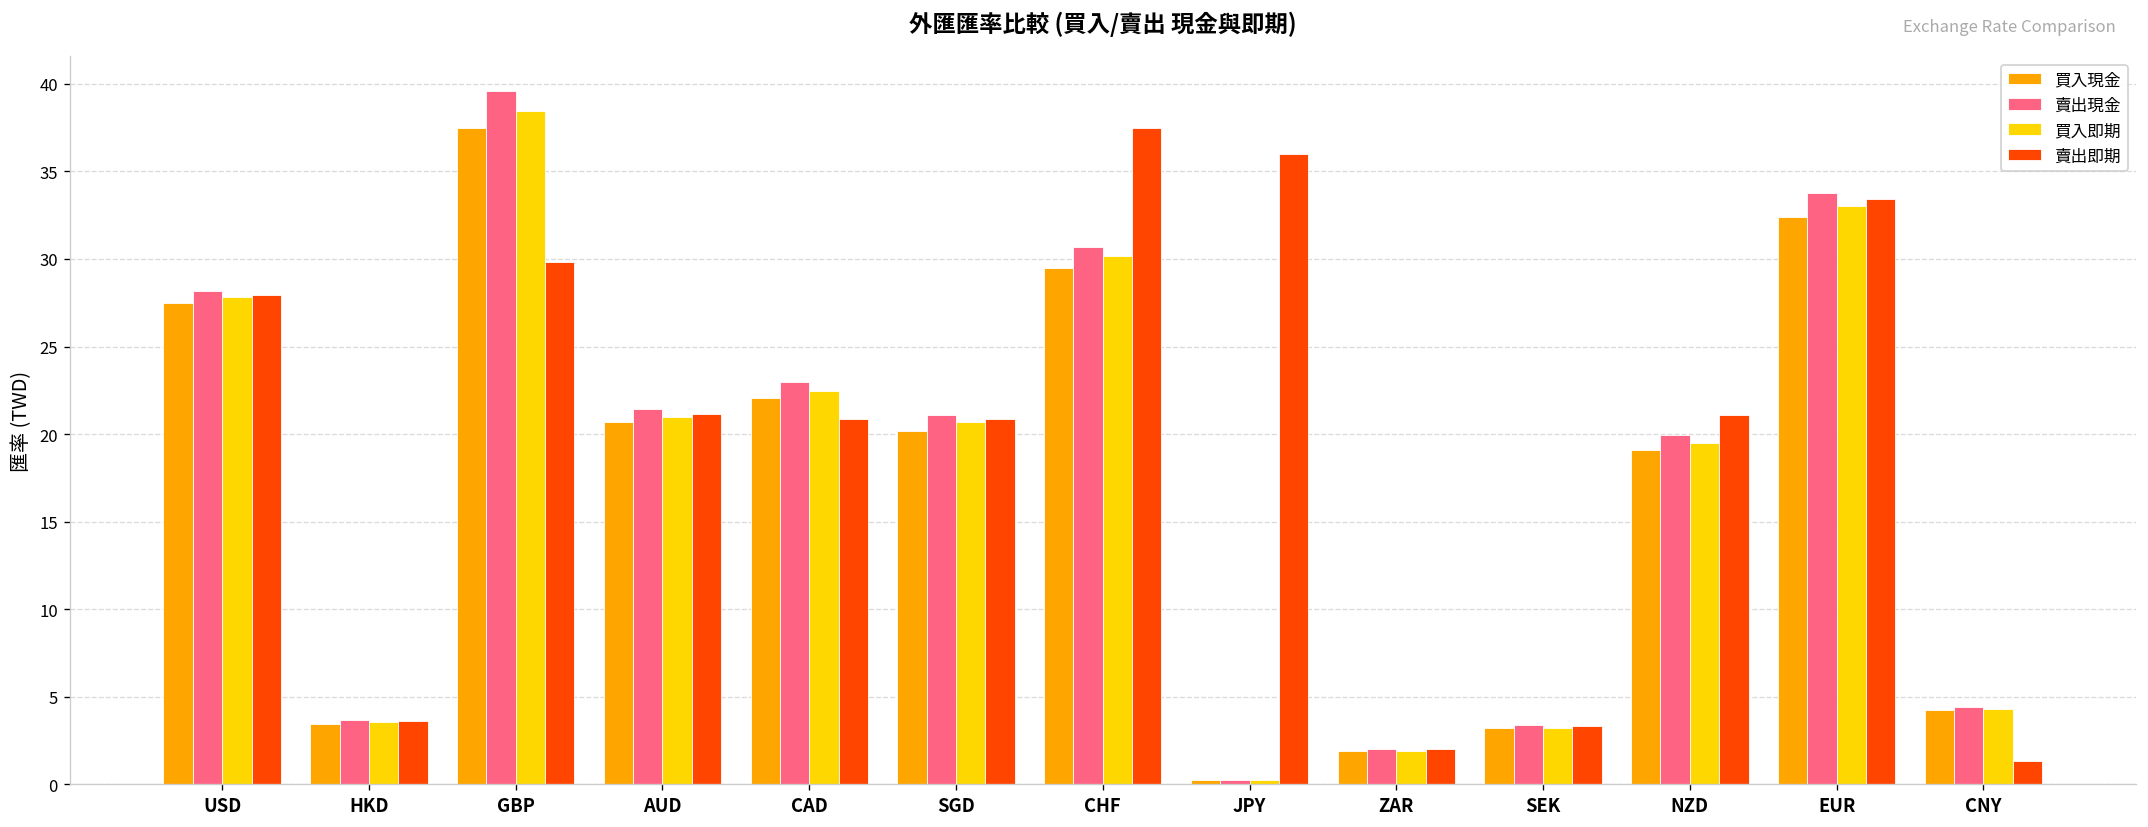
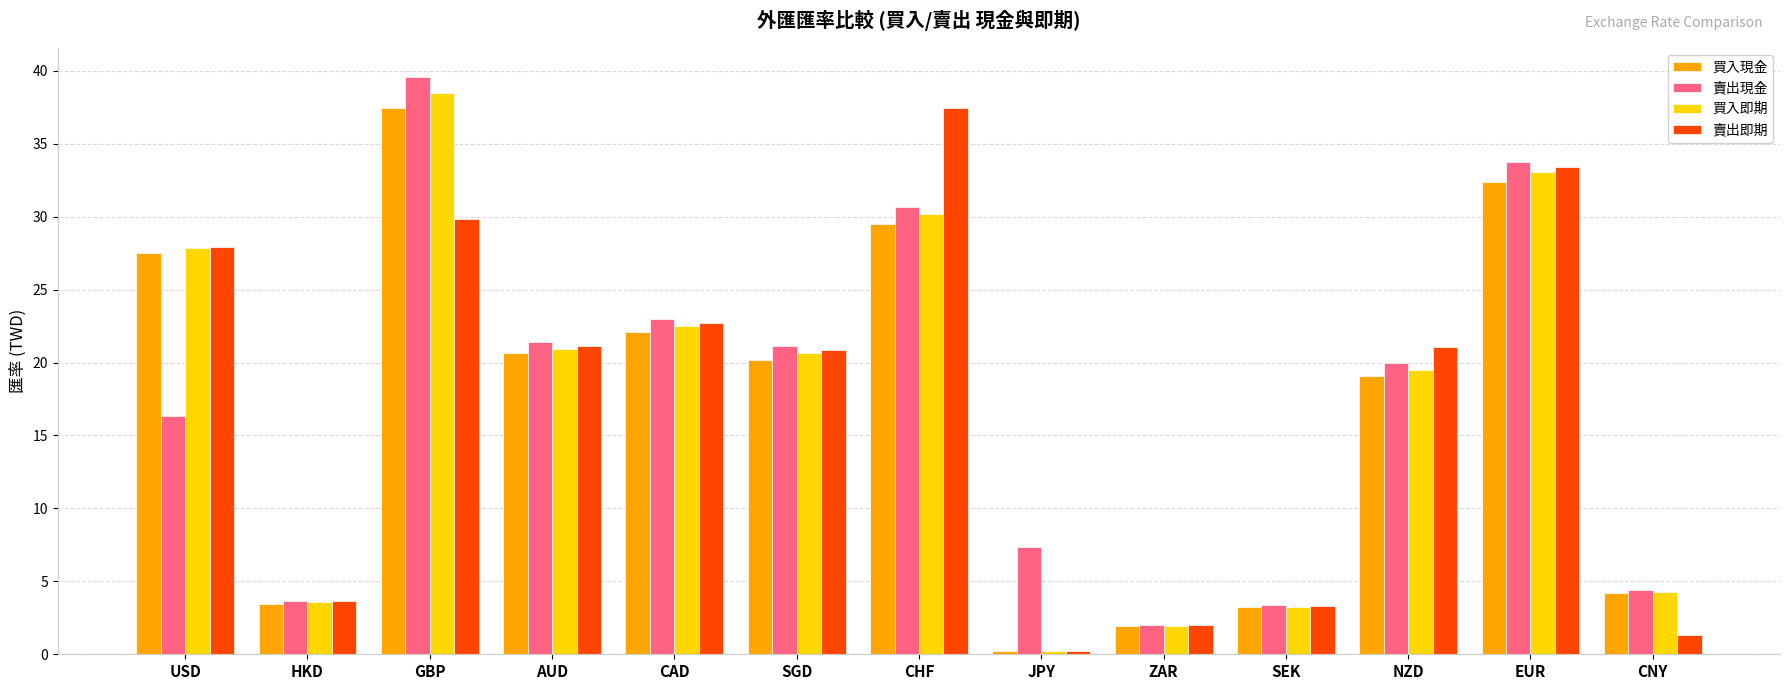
賣出現金, USD: 28.2 -> 16.3
賣出即期, CAD: 20.8 -> 22.7
賣出現金, JPY: 0.3 -> 7.3
賣出即期, JPY: 36.0 -> 0.3
